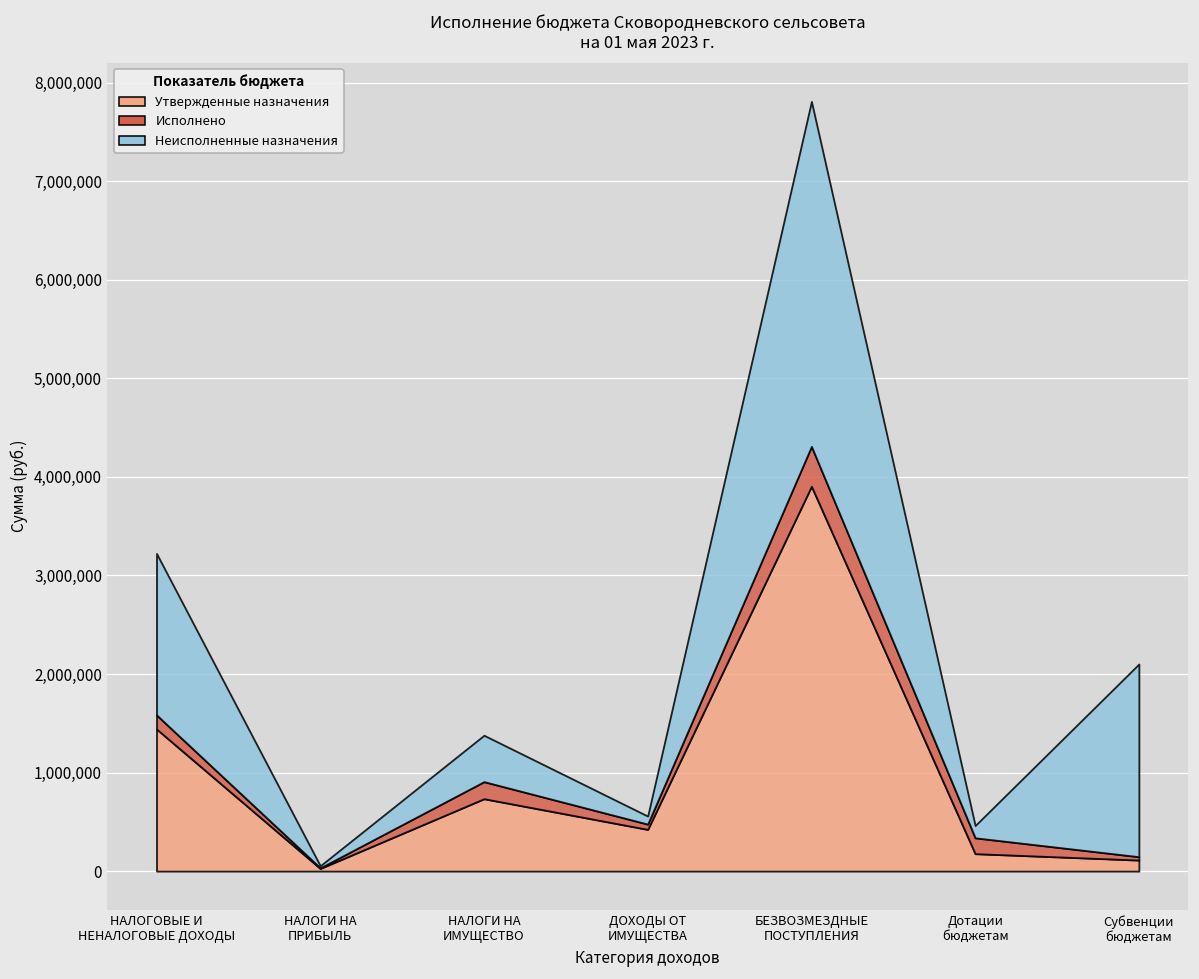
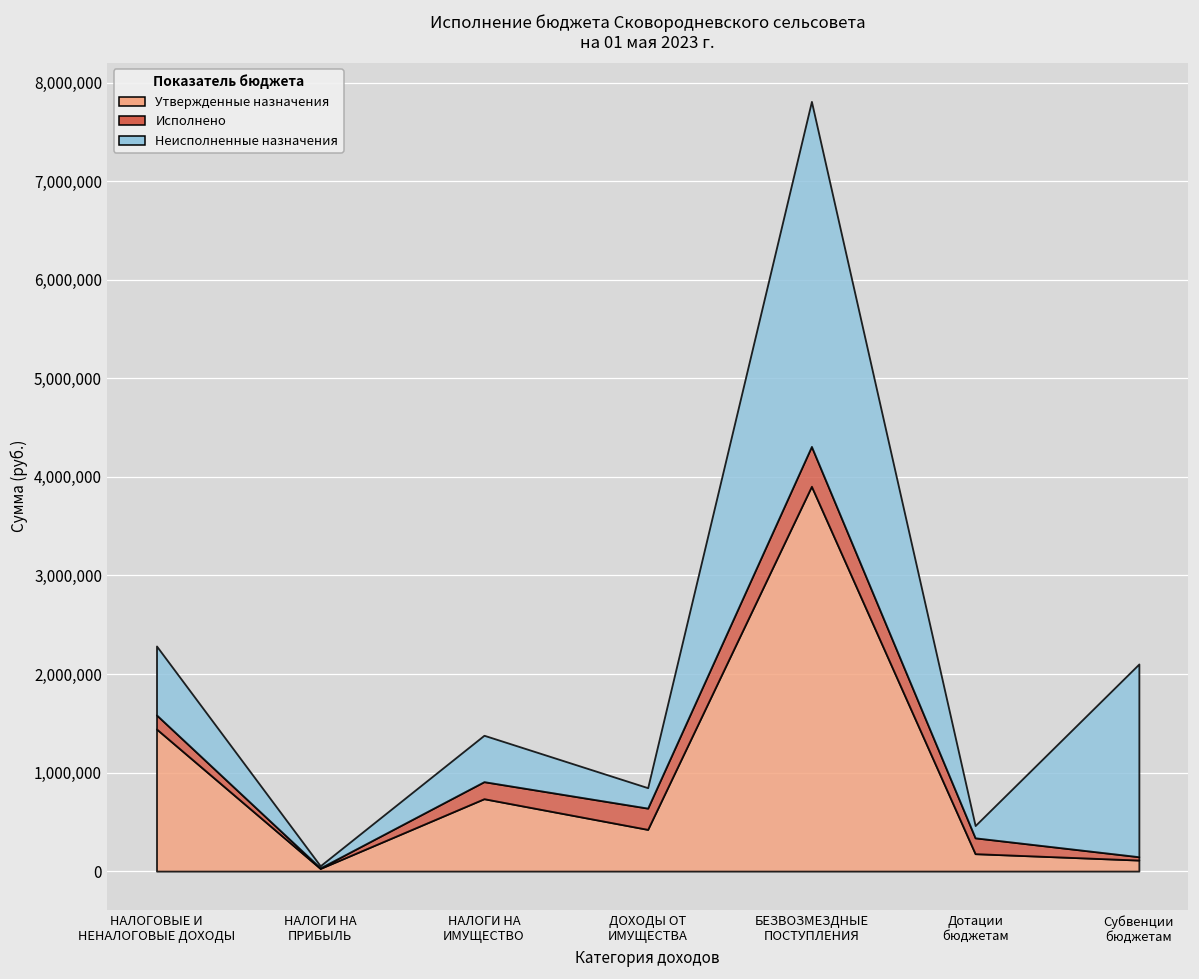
Неисполненные назначения, НАЛОГОВЫЕ И НЕНАЛОГОВЫЕ ДОХОДЫ: 1,600,000 -> 700,000
Исполнено, ДОХОДЫ ОТ ИМУЩЕСТВА: 100,000 -> 200,000
Неисполненные назначения, ДОХОДЫ ОТ ИМУЩЕСТВА: 100,000 -> 200,000
